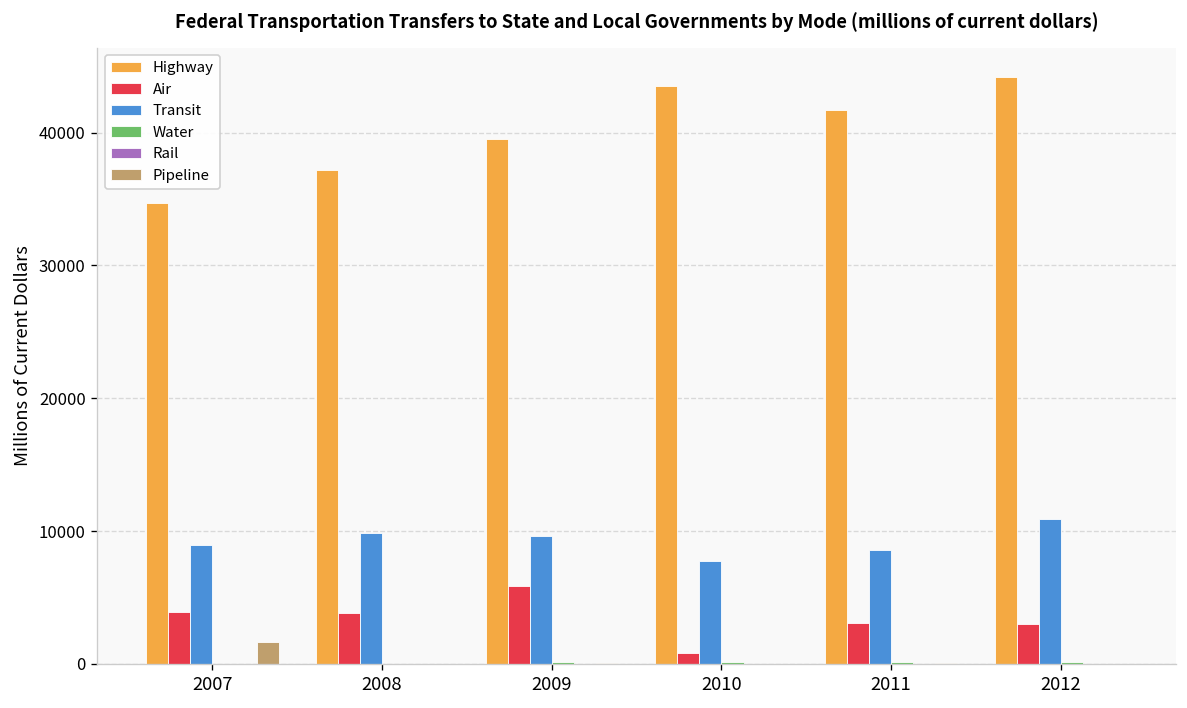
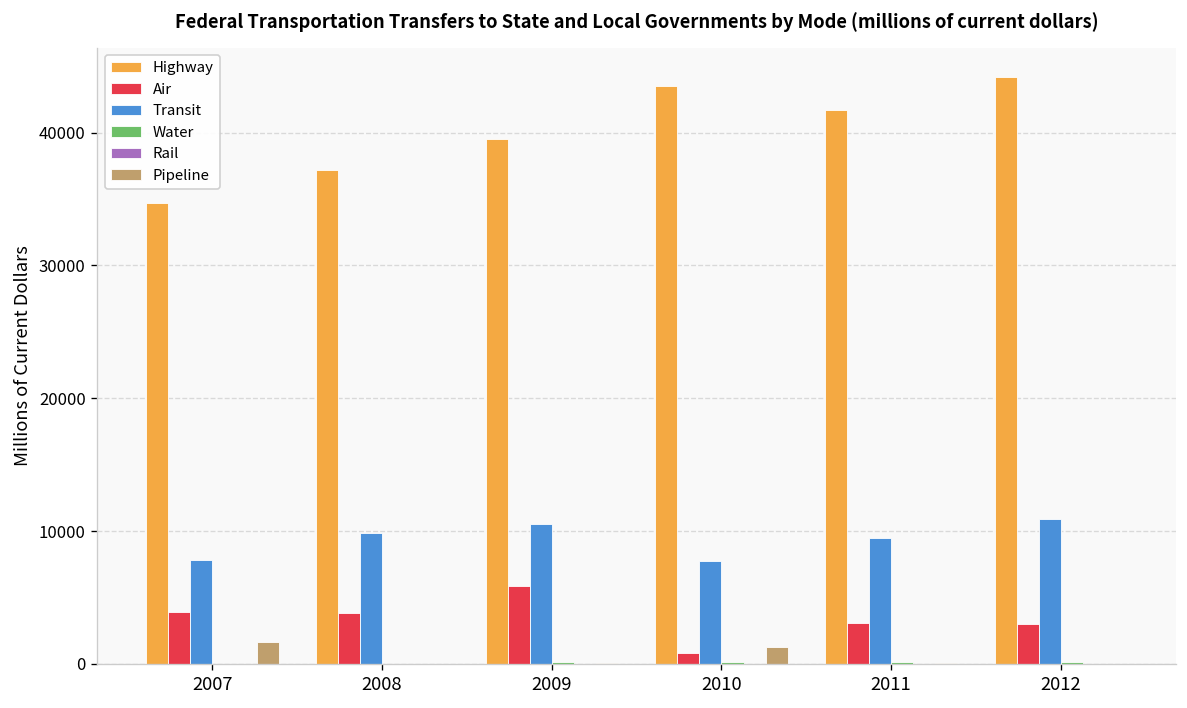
Transit, 2007: 9000 -> 7800
Transit, 2009: 9600 -> 10500
Pipeline, 2010: 0 -> 1300
Transit, 2011: 8600 -> 9500
